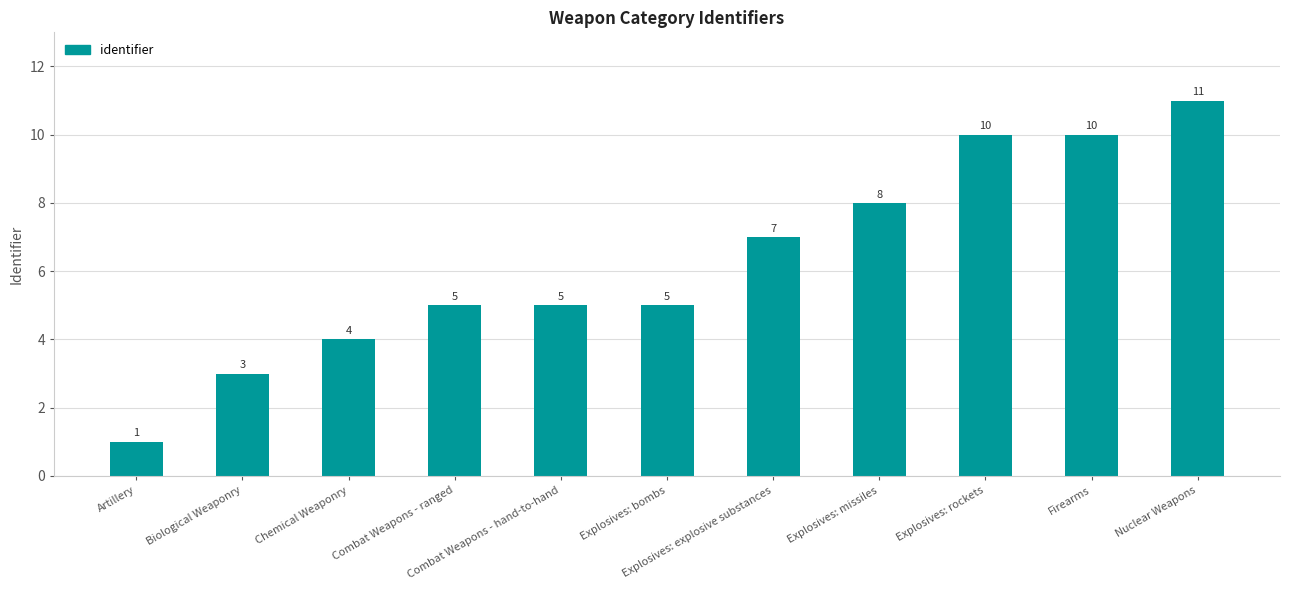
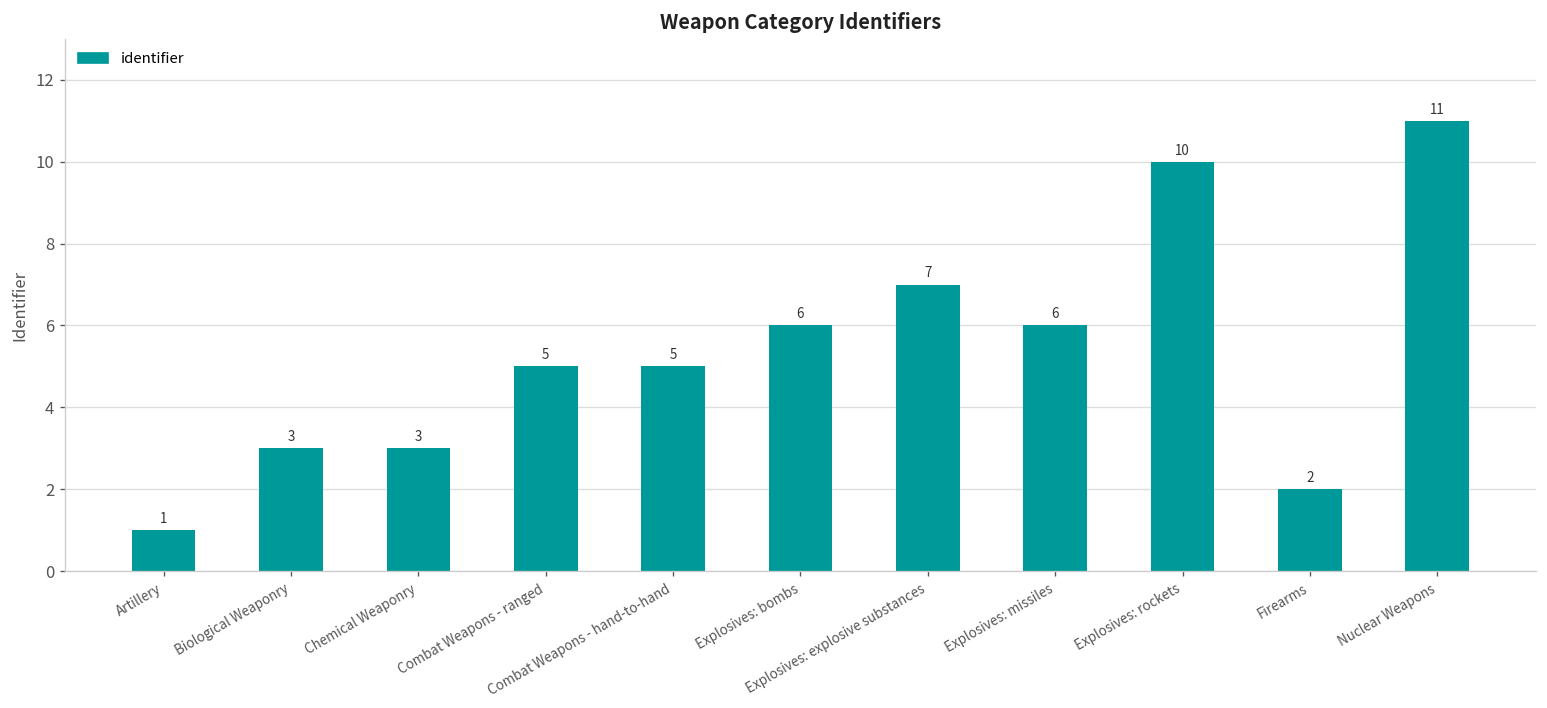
Chemical Weaponry: 4 -> 3
Explosives: bombs: 5 -> 6
Explosives: missiles: 8 -> 6
Firearms: 10 -> 2
